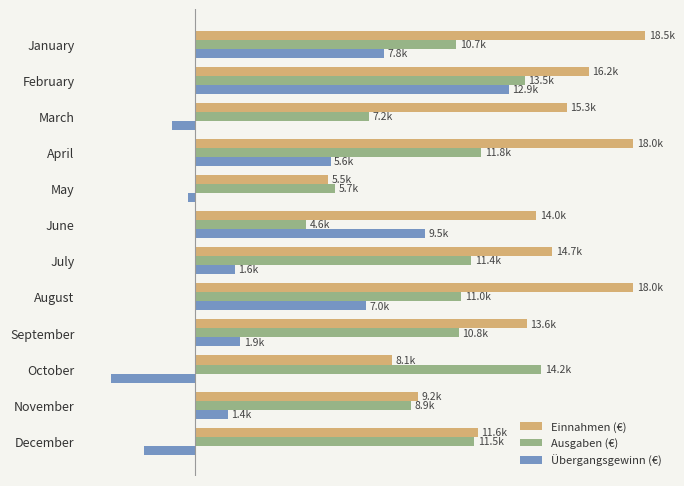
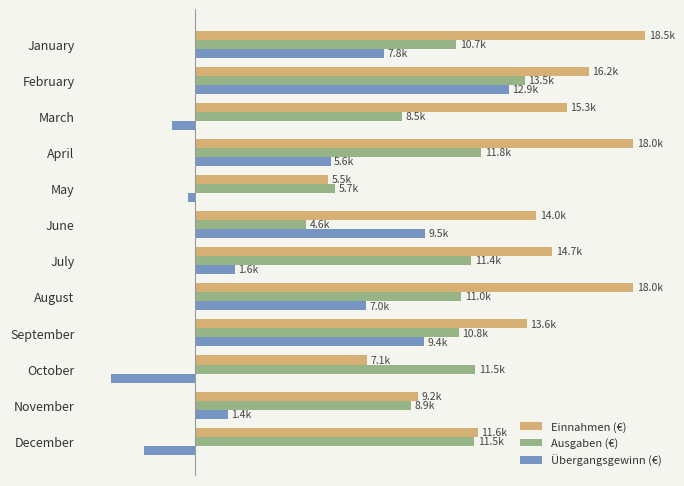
Ausgaben (€), March: 7.2k -> 8.5k
Übergangsgewinn (€), September: 1.9k -> 9.4k
Einnahmen (€), October: 8.1k -> 7.1k
Ausgaben (€), October: 14.2k -> 11.5k
